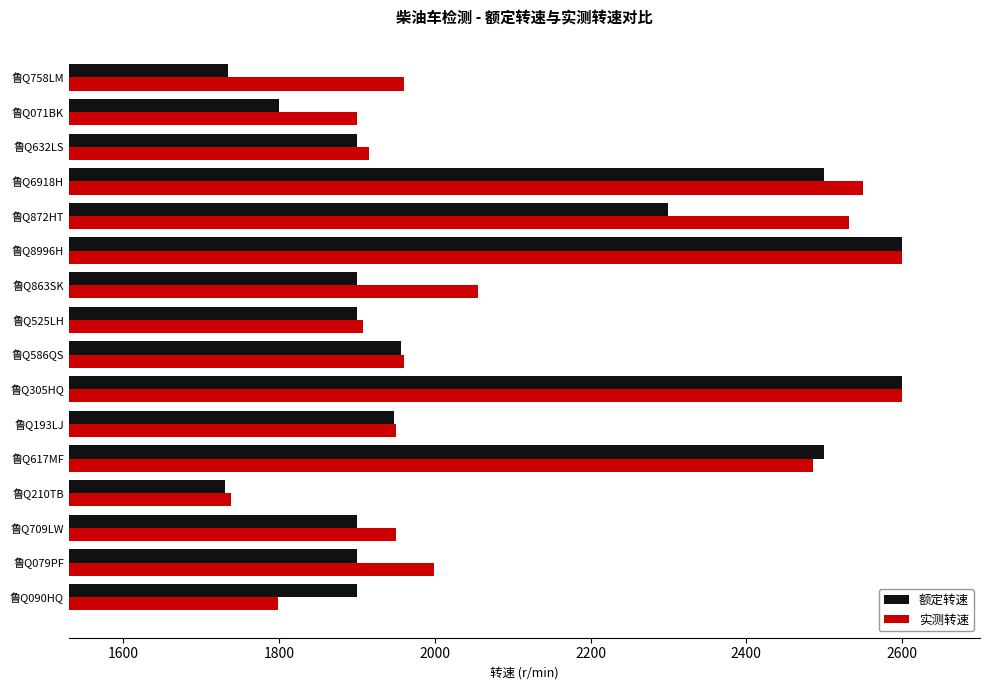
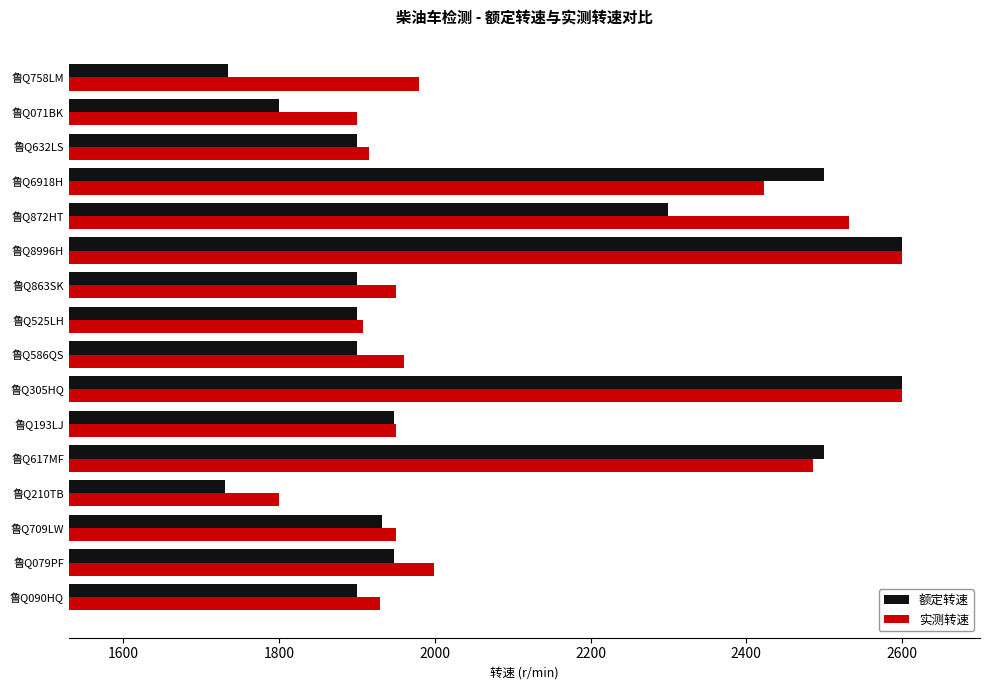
实测转速, 鲁Q758LM: 1960 -> 1980
实测转速, 鲁Q6918H: 2550 -> 2420
实测转速, 鲁Q863SK: 2060 -> 1950
额定转速, 鲁Q586QS: 1960 -> 1900
实测转速, 鲁Q210TB: 1740 -> 1800
额定转速, 鲁Q709LW: 1900 -> 1930
额定转速, 鲁Q079PF: 1900 -> 1950
实测转速, 鲁Q090HQ: 1800 -> 1930
